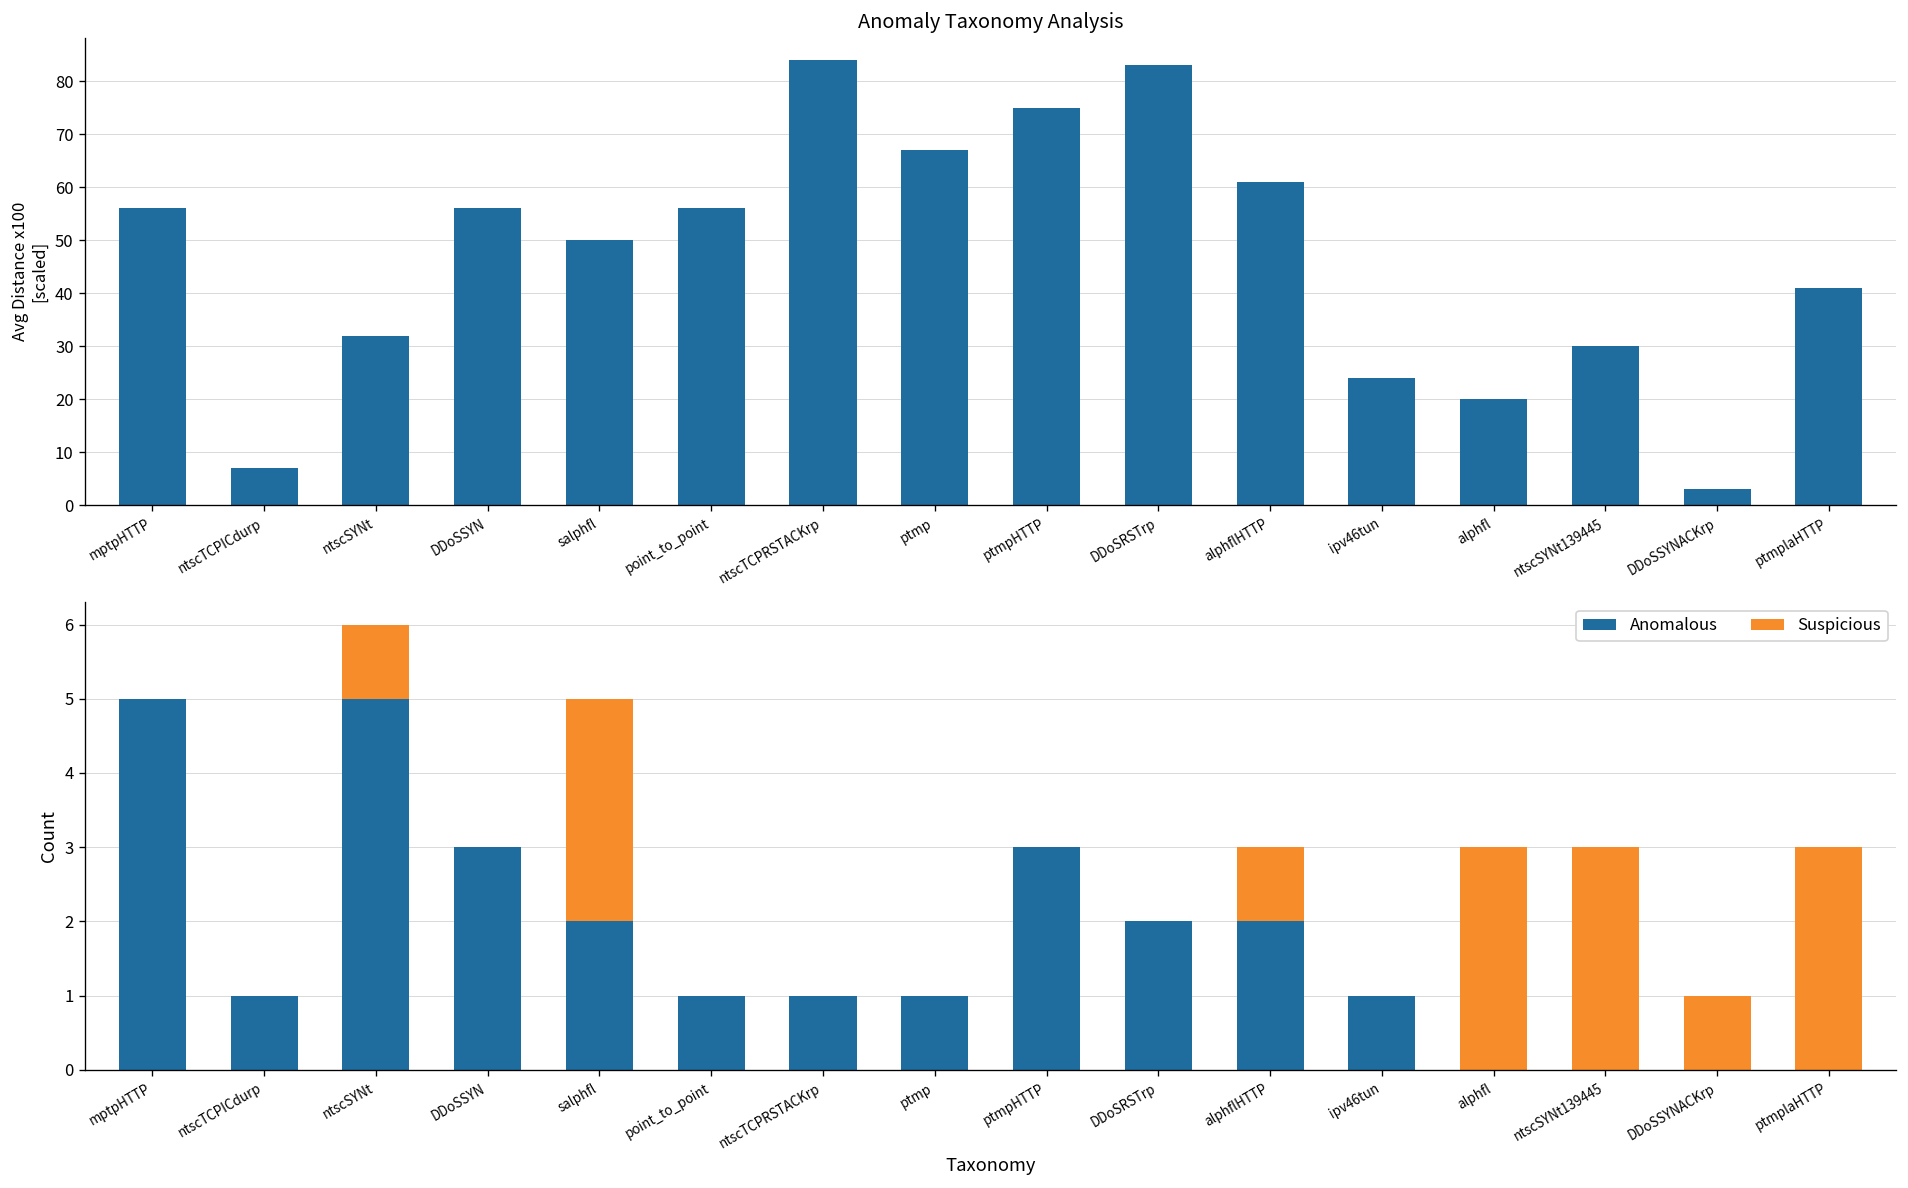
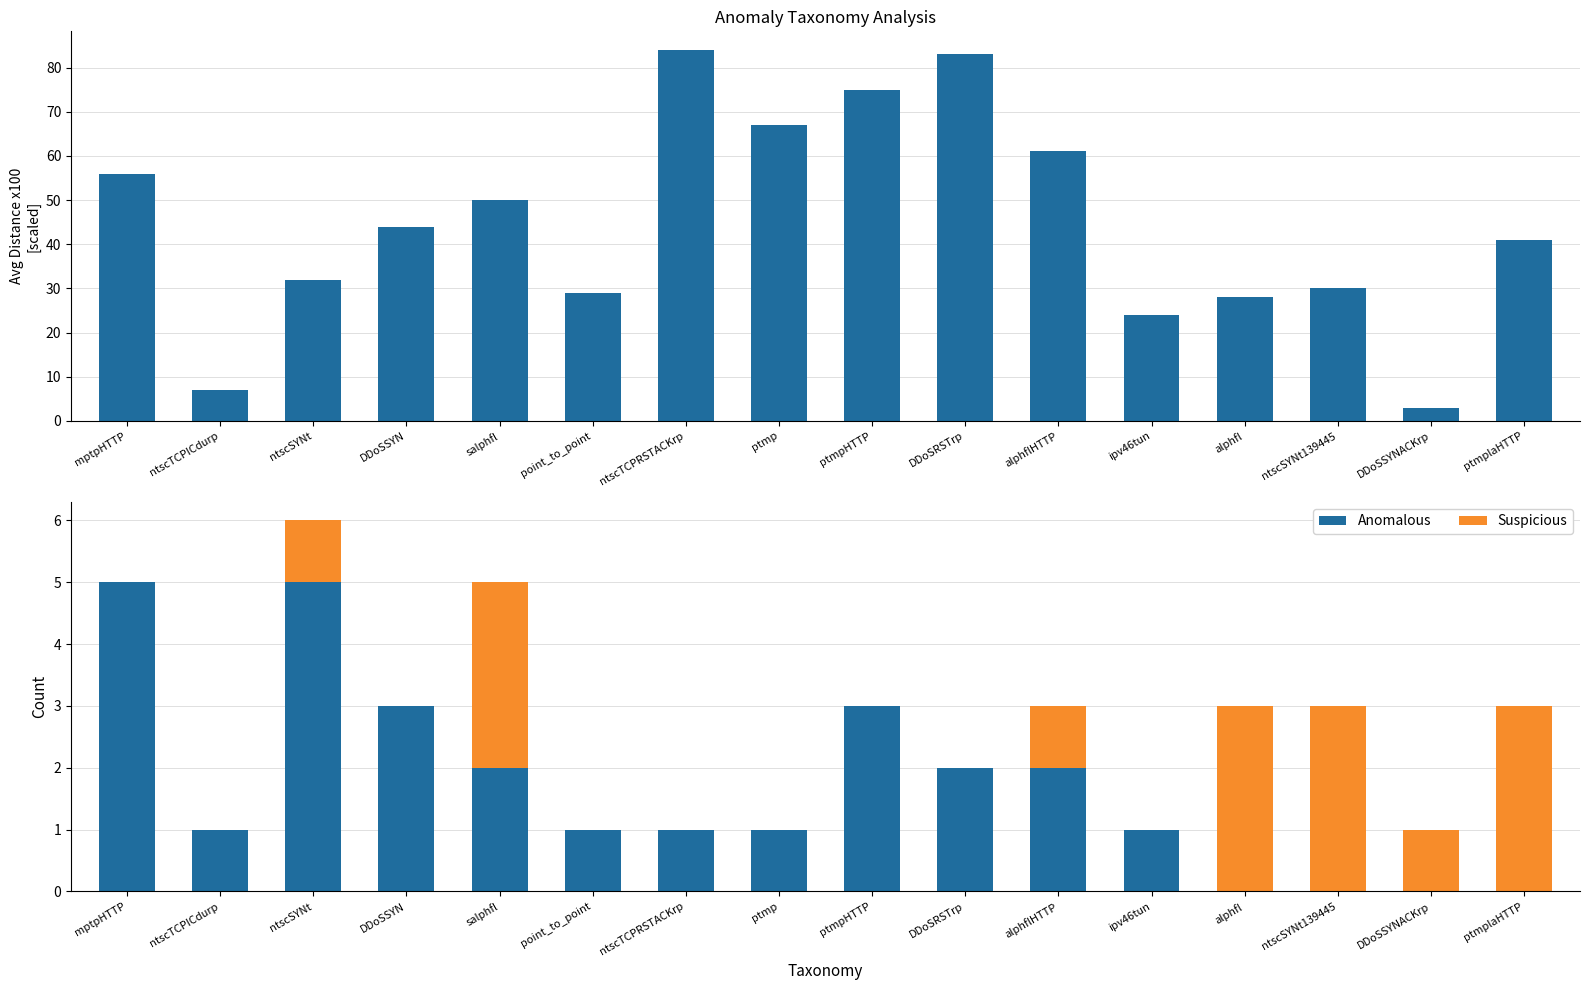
Anomaly Taxonomy Analysis, DDoSSYN: 56 -> 44
Anomaly Taxonomy Analysis, point_to_point: 56 -> 29
Anomaly Taxonomy Analysis, alphfl: 20 -> 28
